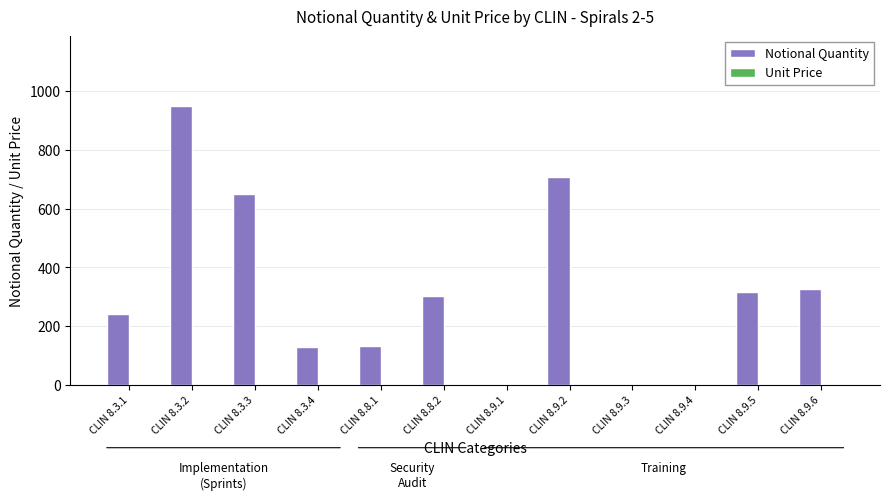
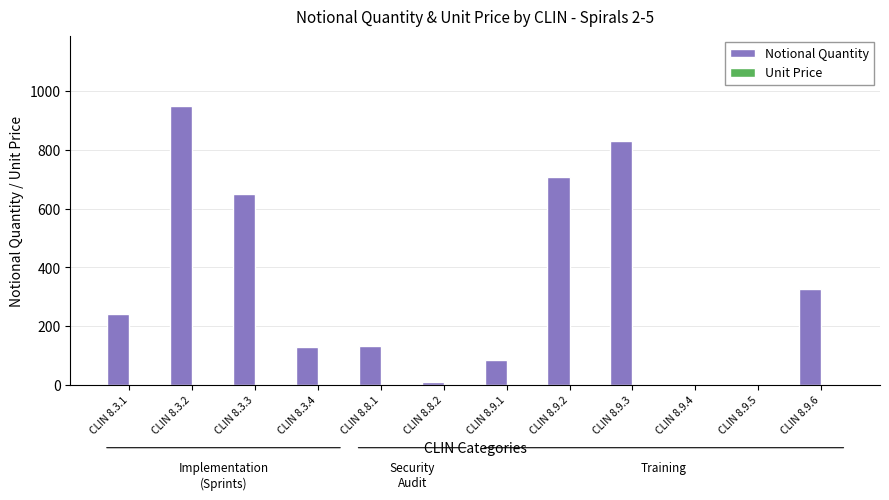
Notional Quantity, CLIN 8.8.2: 300 -> 10
Notional Quantity, CLIN 8.9.1: 0 -> 90
Notional Quantity, CLIN 8.9.3: 0 -> 830
Notional Quantity, CLIN 8.9.5: 320 -> 0
